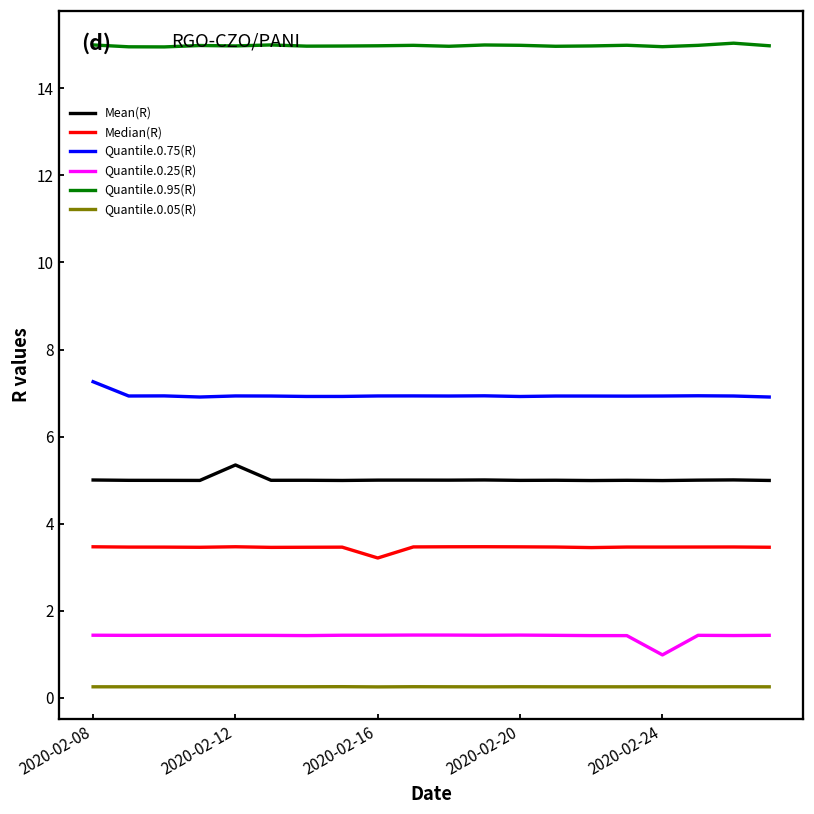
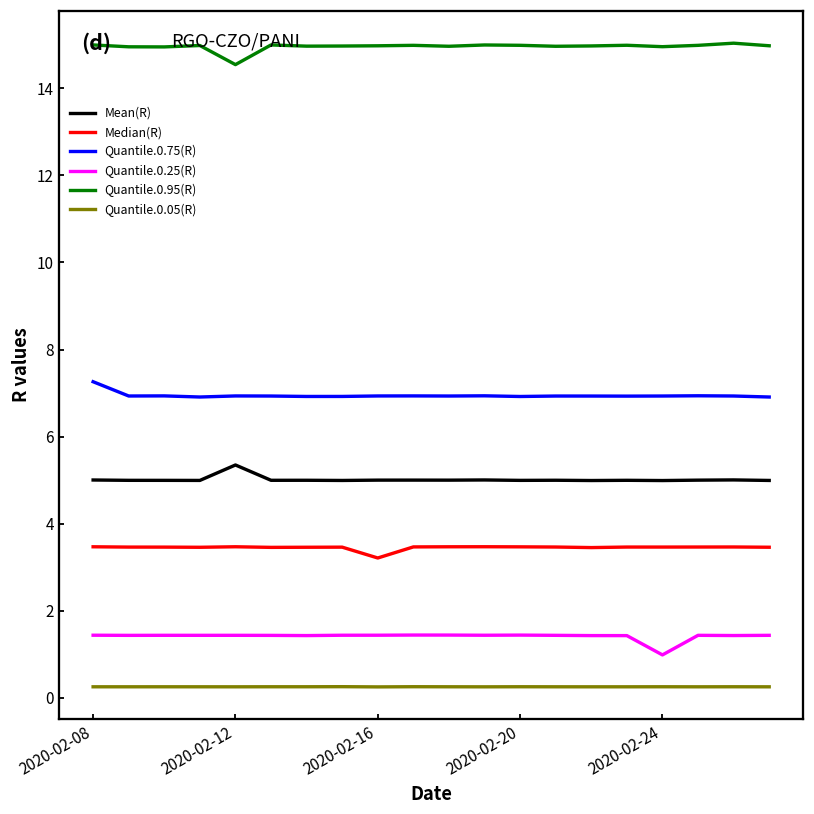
Quantile.0.95(R), 2020-02-12: 15.0 -> 14.5
